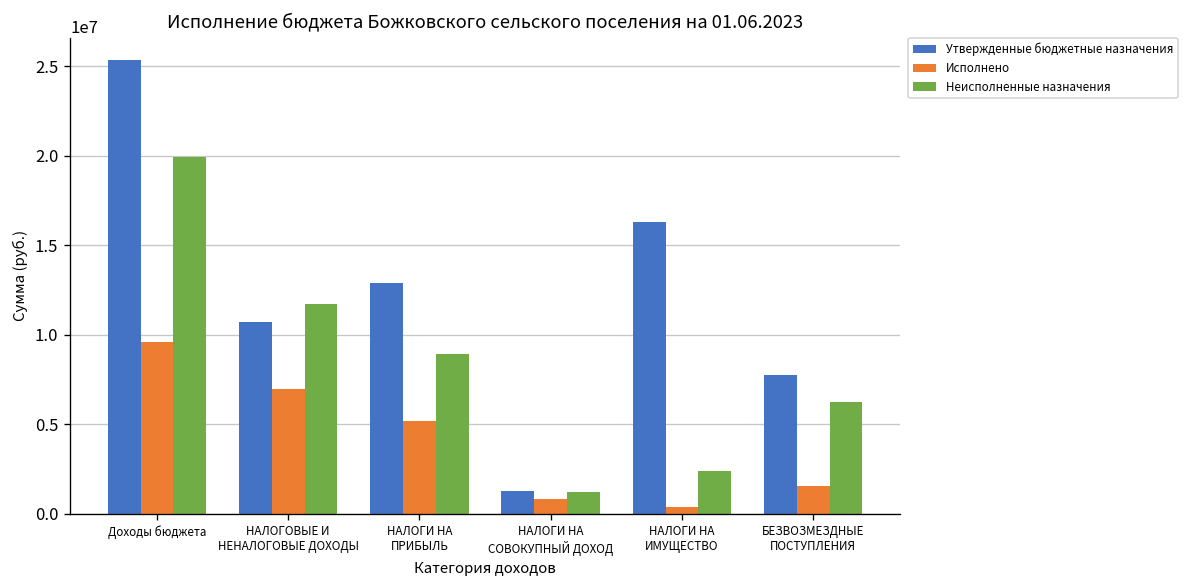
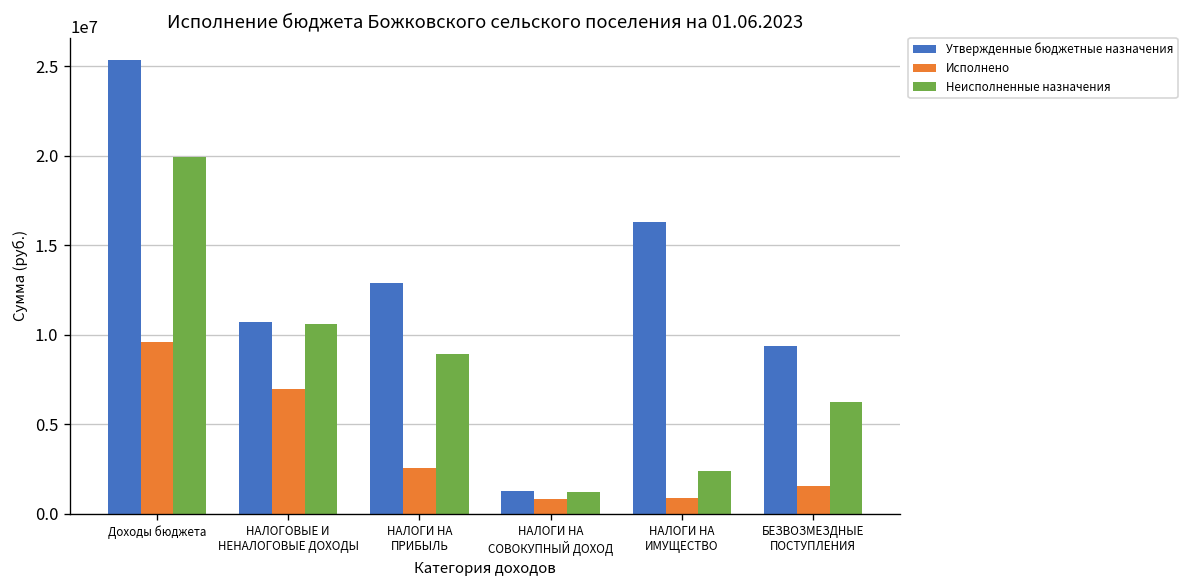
Неисполненные назначения, НАЛОГОВЫЕ И НЕНАЛОГОВЫЕ ДОХОДЫ: 11700000 -> 10600000
Исполнено, НАЛОГИ НА ПРИБЫЛЬ: 5200000 -> 2600000
Исполнено, НАЛОГИ НА ИМУЩЕСТВО: 300000 -> 900000
Утвержденные бюджетные назначения, БЕЗВОЗМЕЗДНЫЕ ПОСТУПЛЕНИЯ: 7800000 -> 9400000
